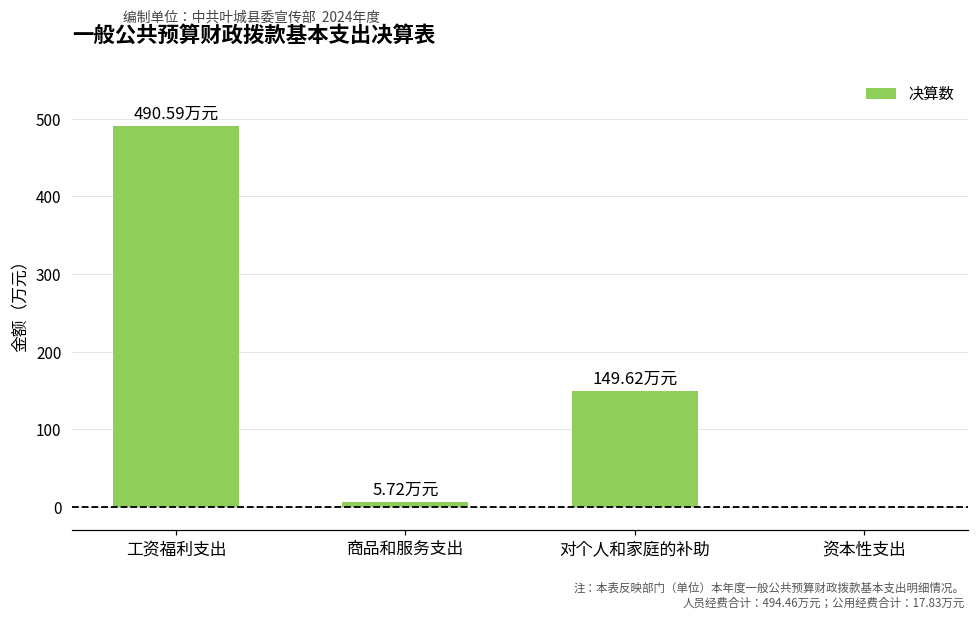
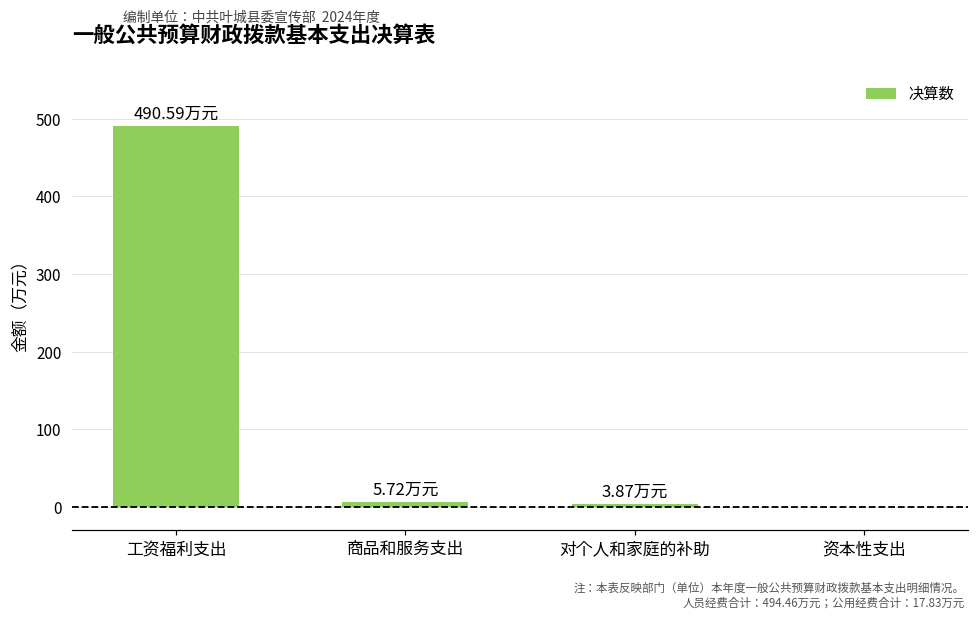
对个人和家庭的补助: 149.62 -> 3.87
